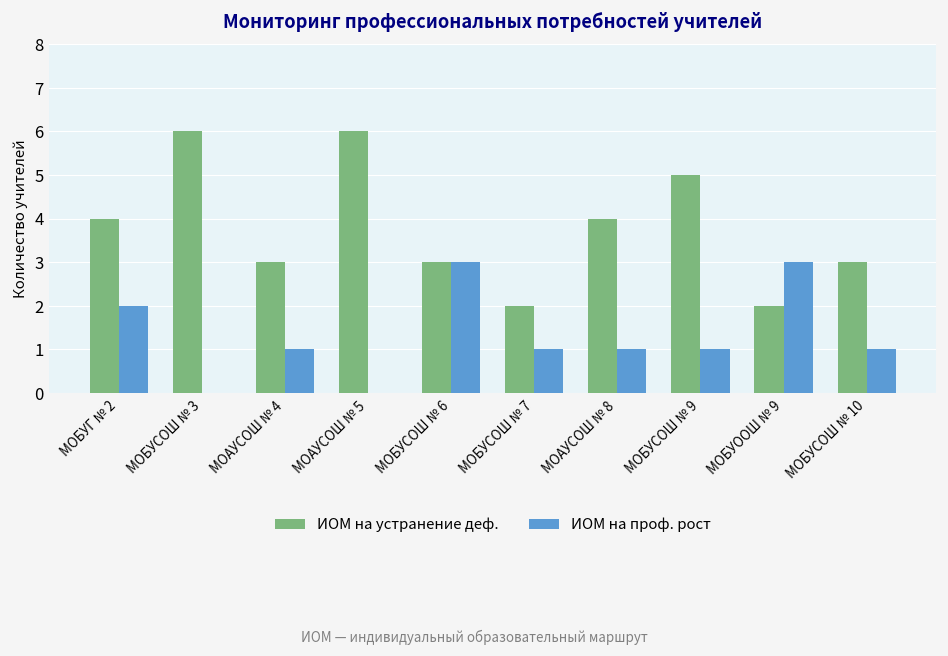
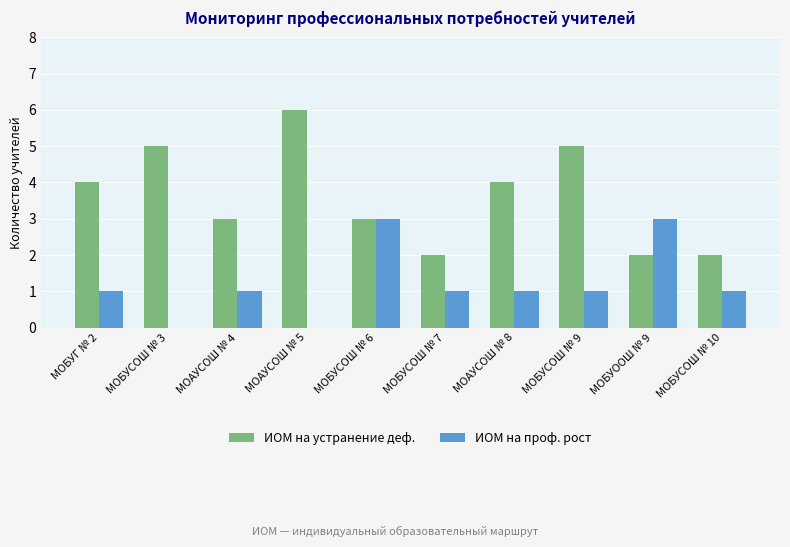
ИОМ на проф. рост, МОБУГ № 2: 2 -> 1
ИОМ на устранение деф., МОБУСОШ № 3: 6 -> 5
ИОМ на устранение деф., МОБУСОШ № 10: 3 -> 2
